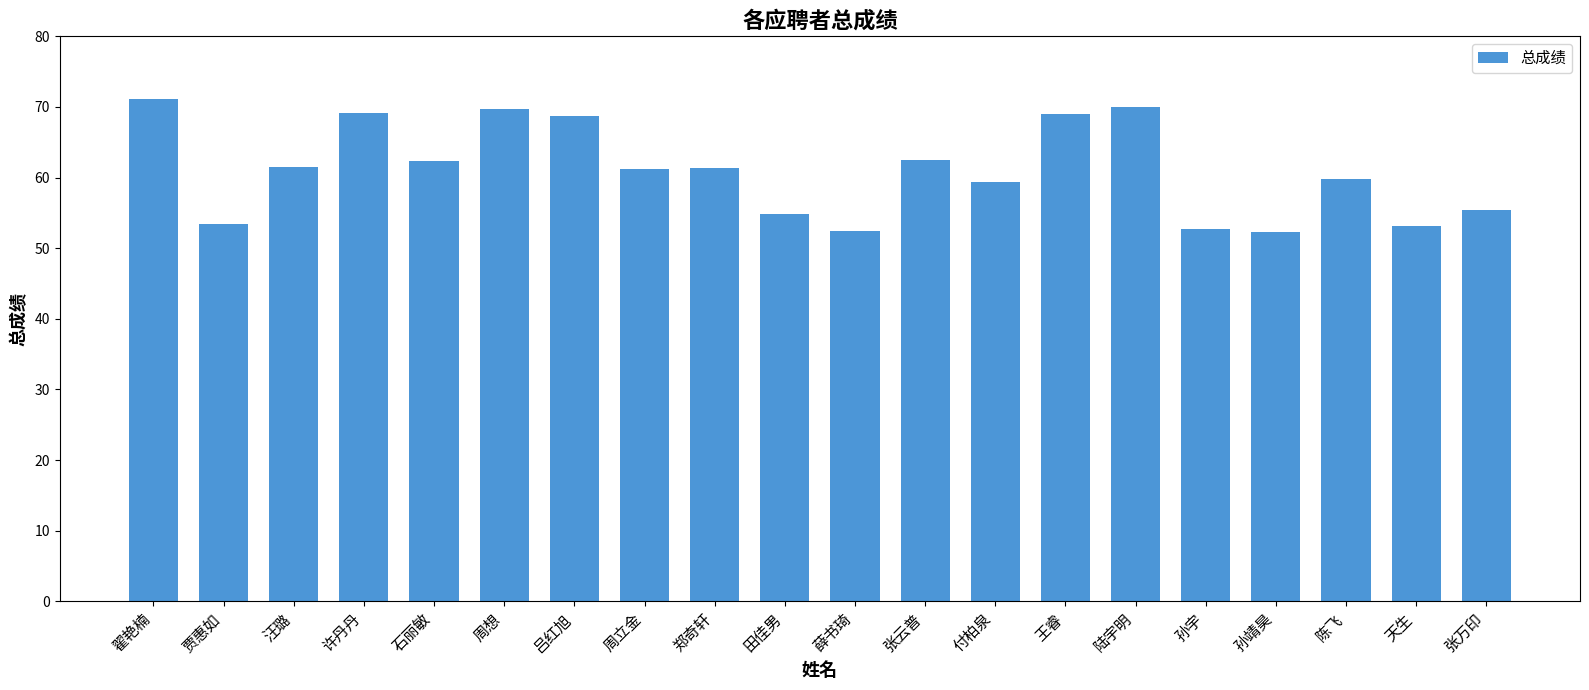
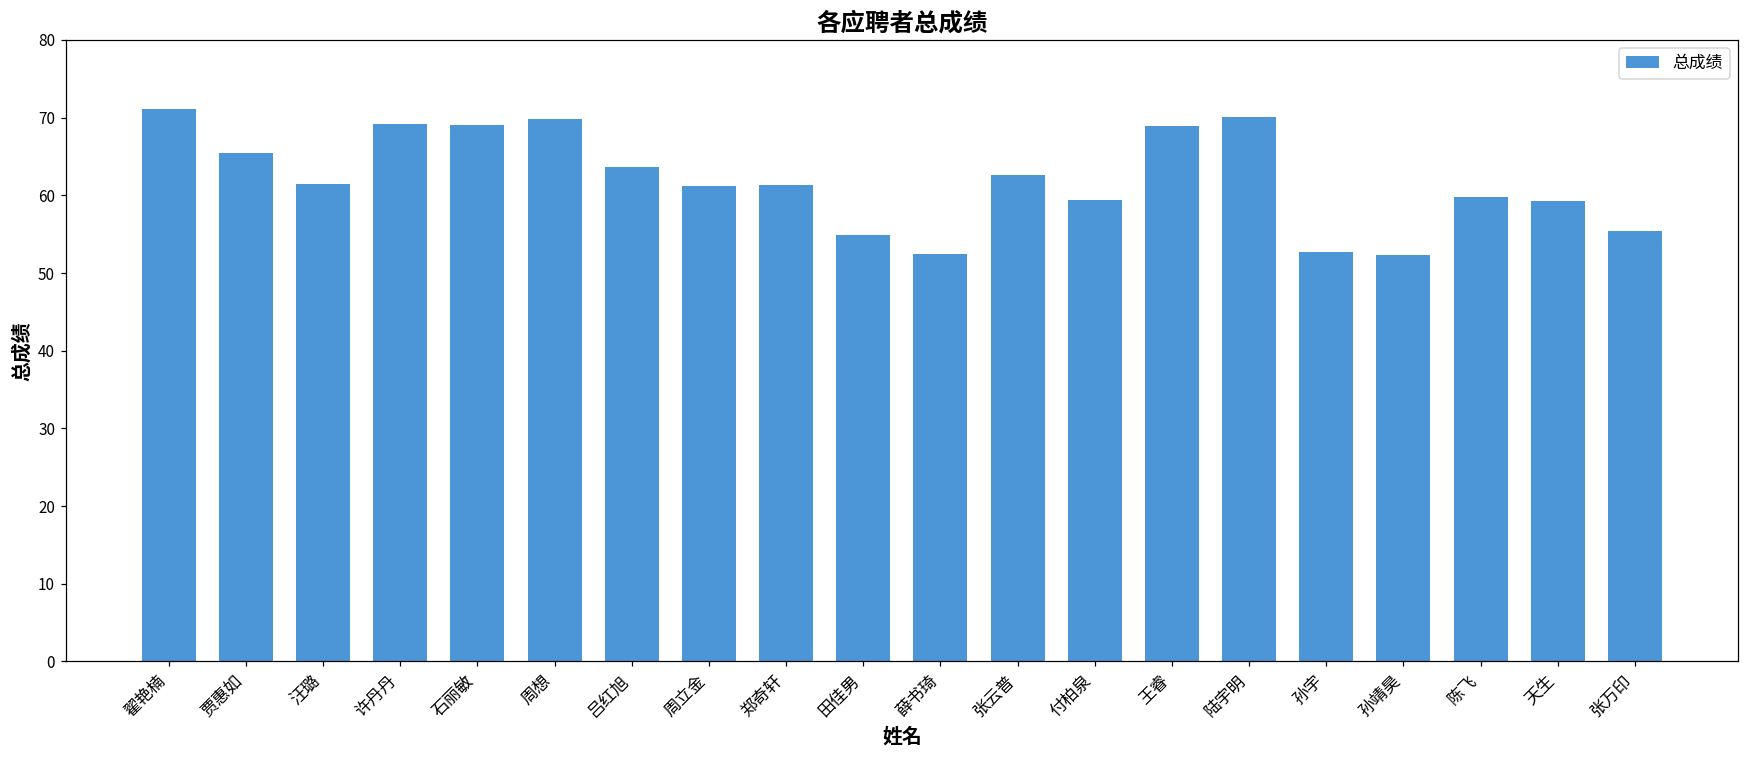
贾惠如: 53 -> 66
石丽敏: 62 -> 69
吕红旭: 69 -> 64
天生: 53 -> 59
